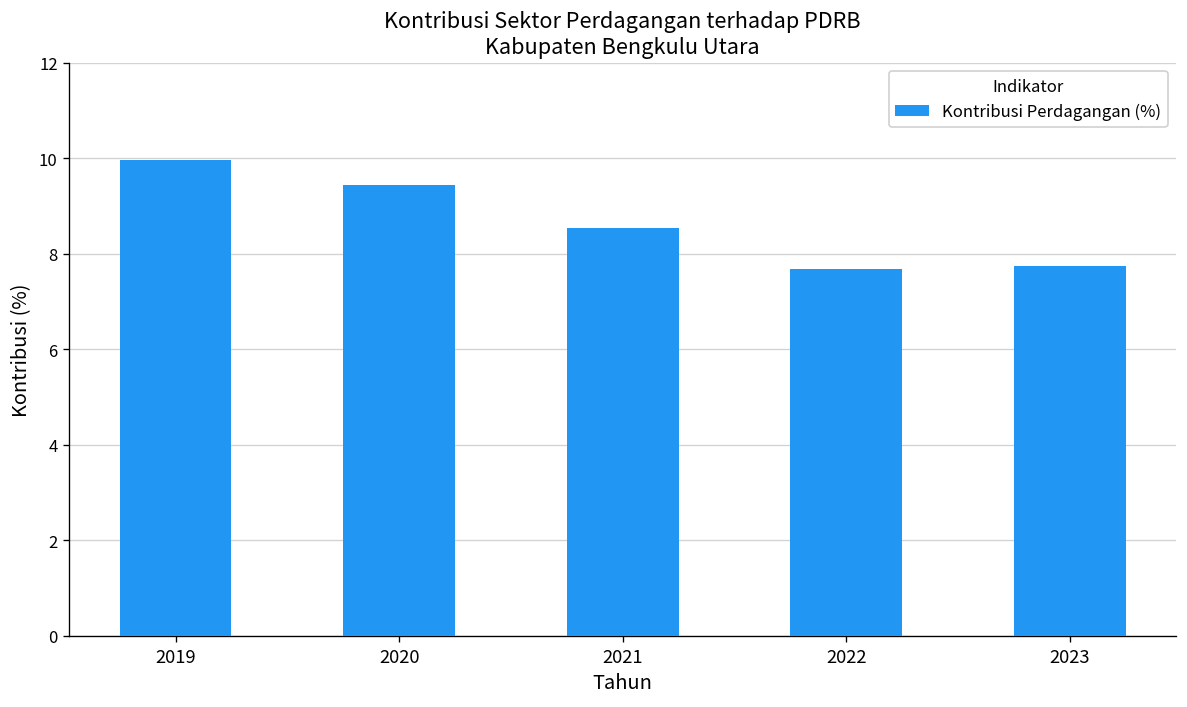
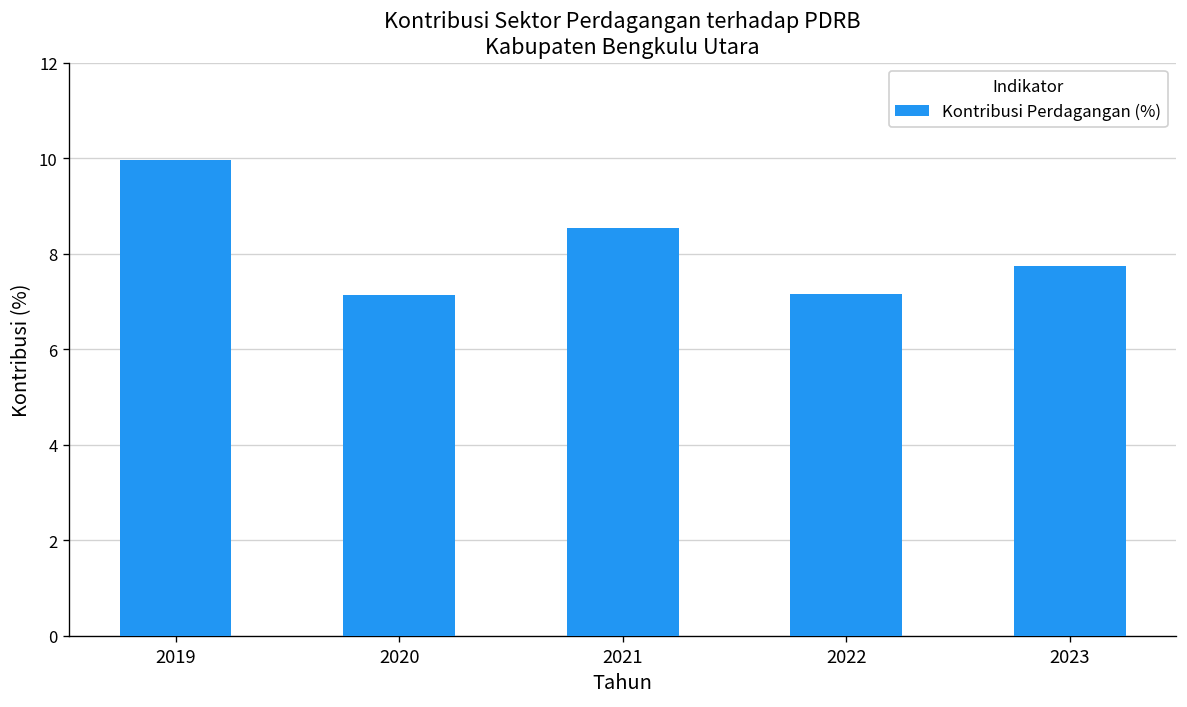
2020: 9.4 -> 7.1
2022: 7.7 -> 7.2
